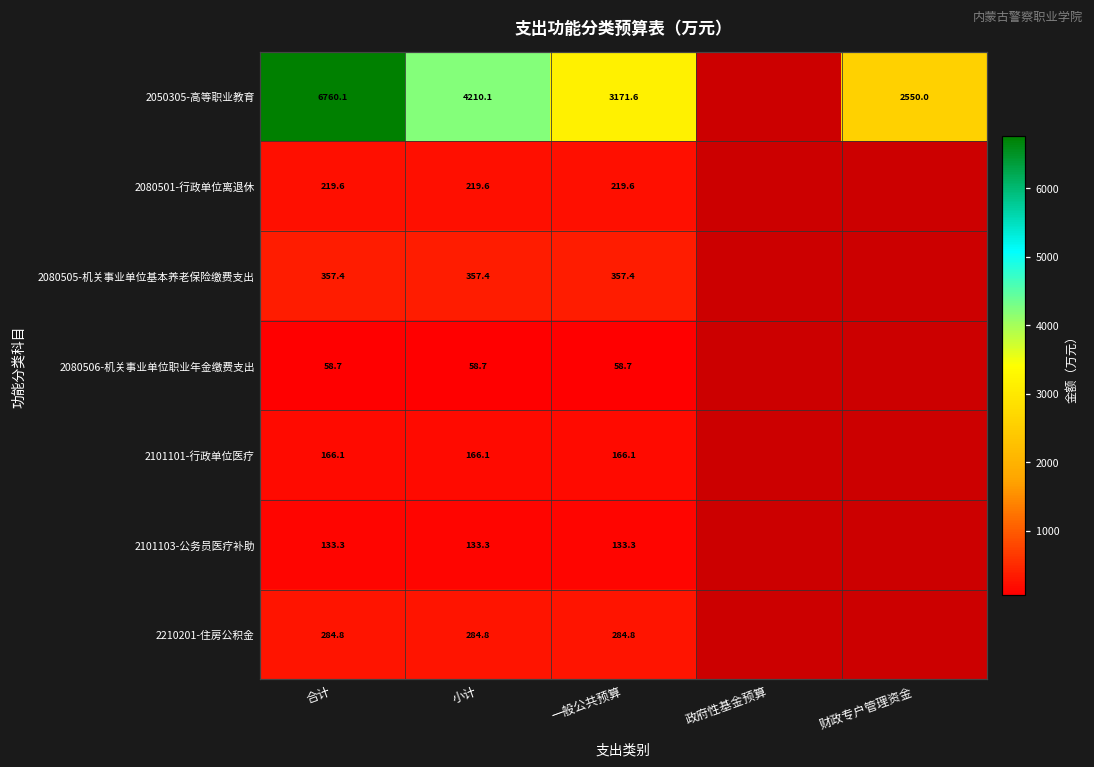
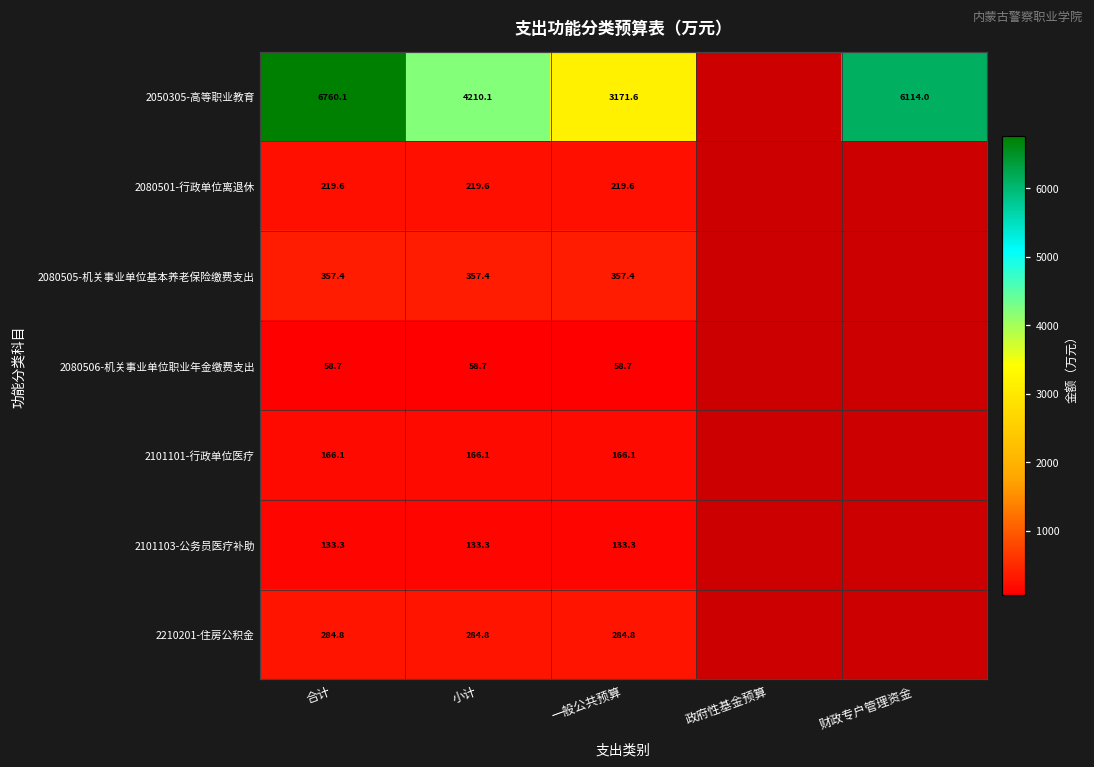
2050305-高等职业教育, 财政专户管理资金: 2550.0 -> 6114.0
